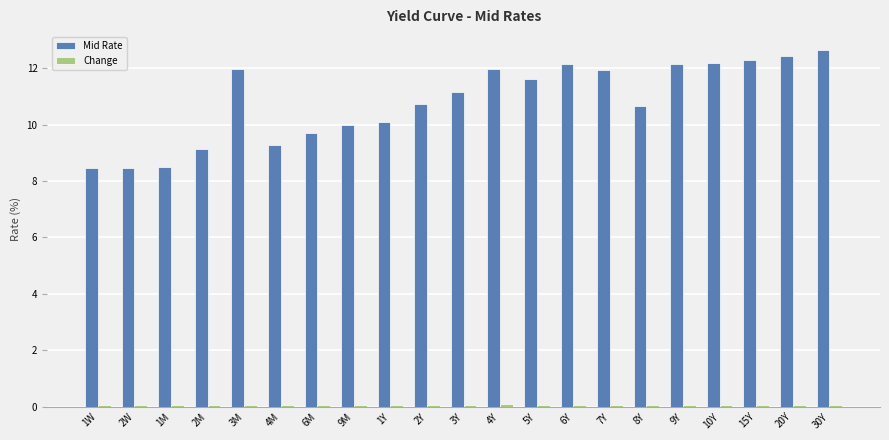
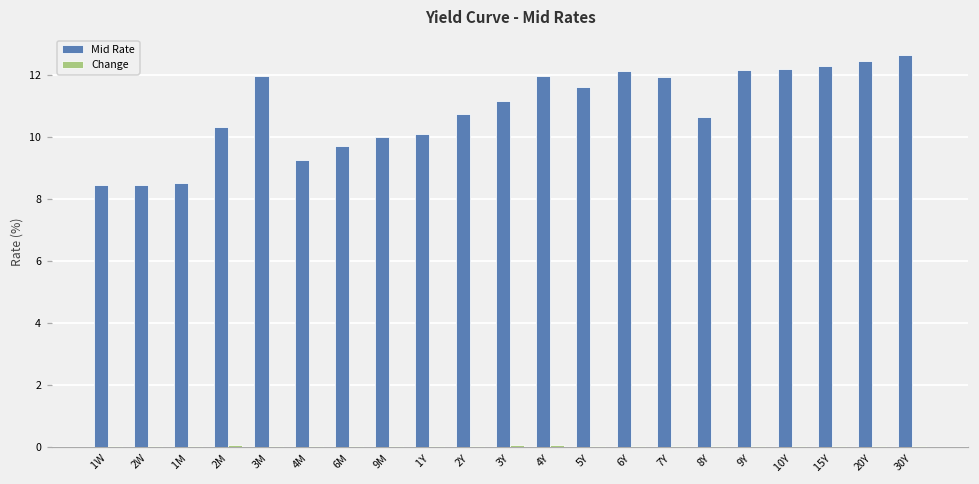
Mid Rate, 2M: 9.1 -> 10.3
